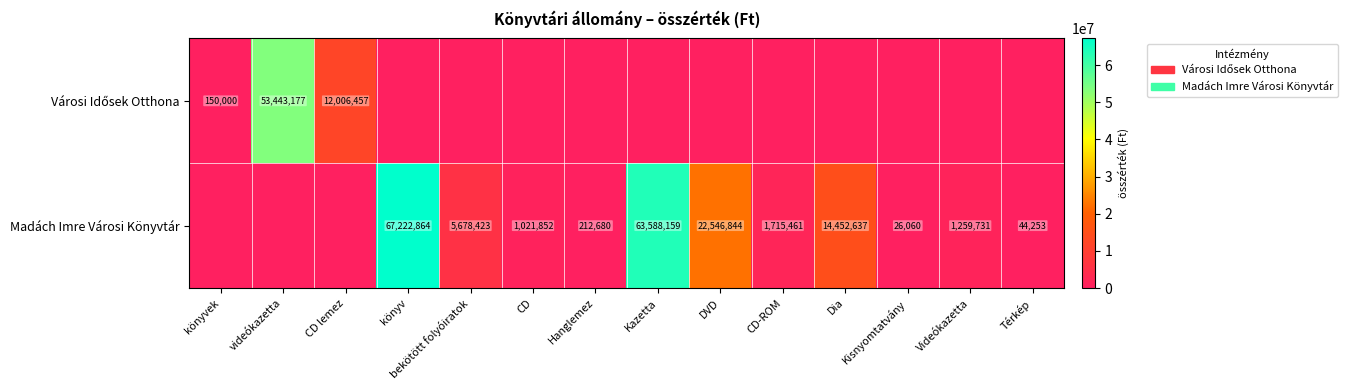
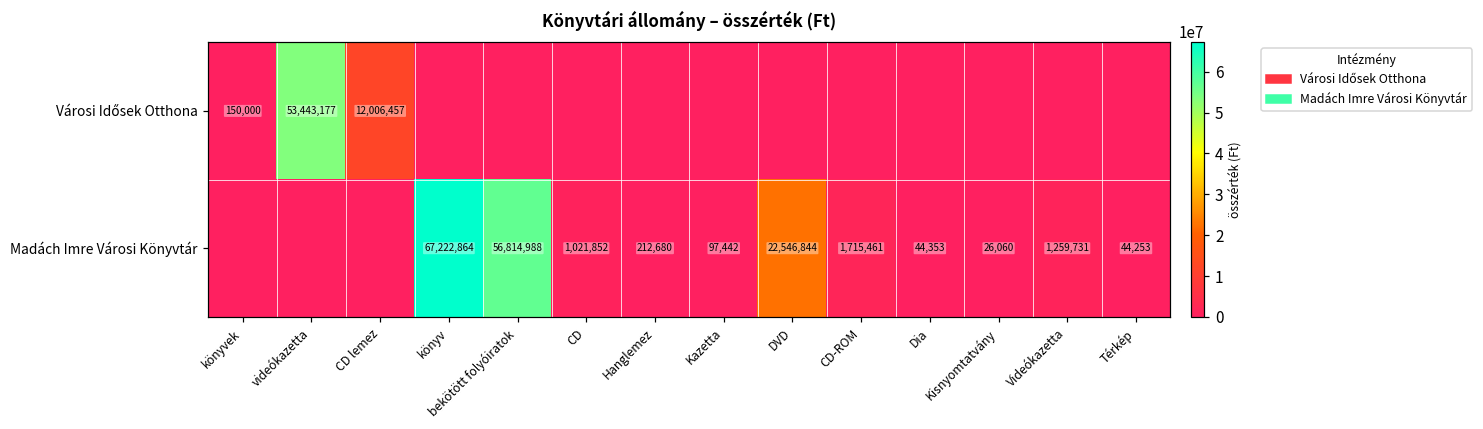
Madách Imre Városi Könyvtár, bekötött folyóiratok: 5,678,423 -> 56,814,988
Madách Imre Városi Könyvtár, Kazetta: 63,588,159 -> 97,442
Madách Imre Városi Könyvtár, Dia: 14,452,637 -> 44,353
